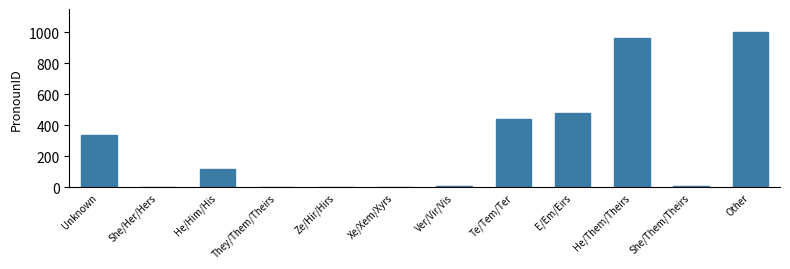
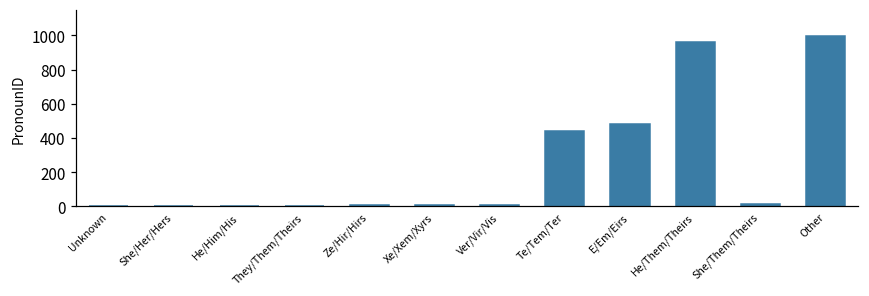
Unknown: 340 -> 0
He/Him/His: 120 -> 0
